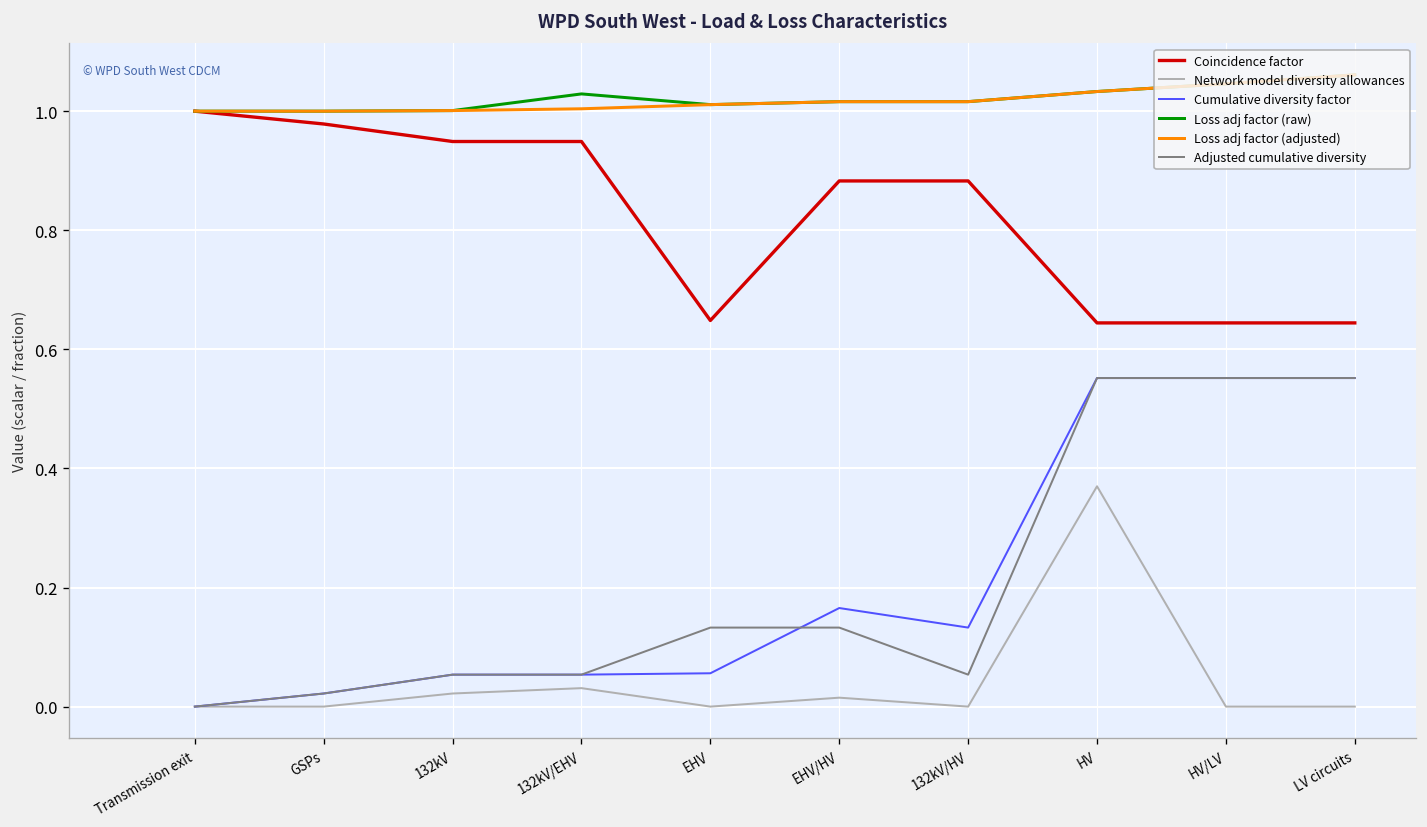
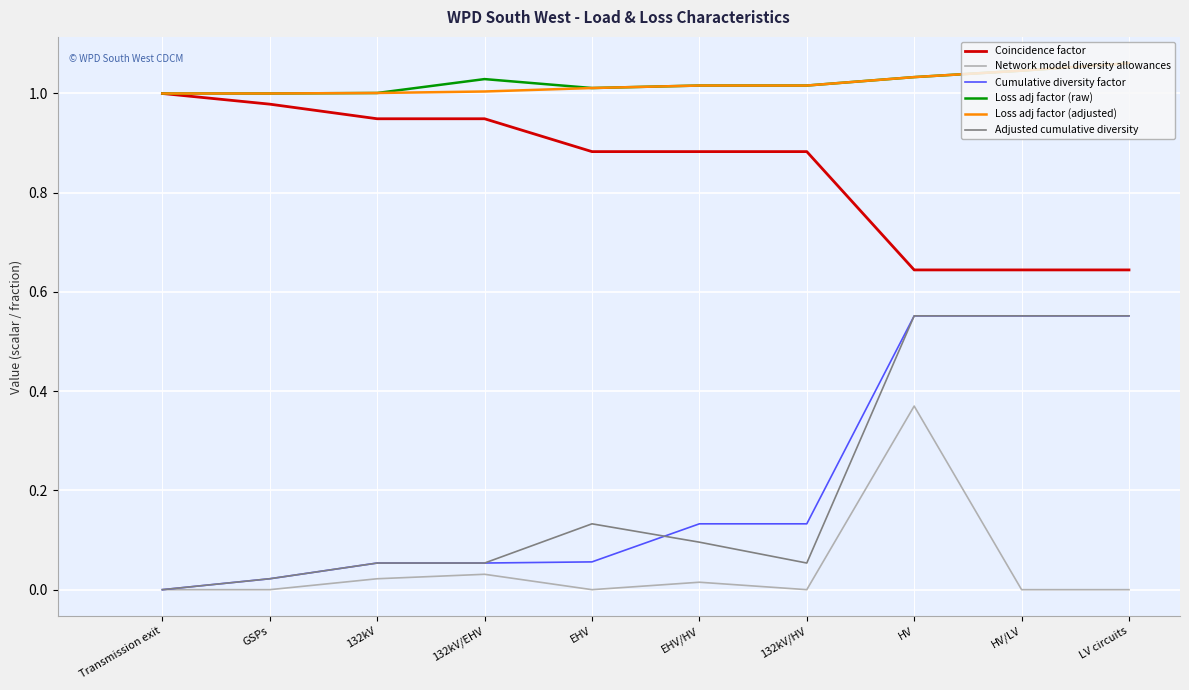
Coincidence factor, EHV: 0.65 -> 0.88
Cumulative diversity factor, EHV/HV: 0.17 -> 0.13
Adjusted cumulative diversity, EHV/HV: 0.13 -> 0.10
